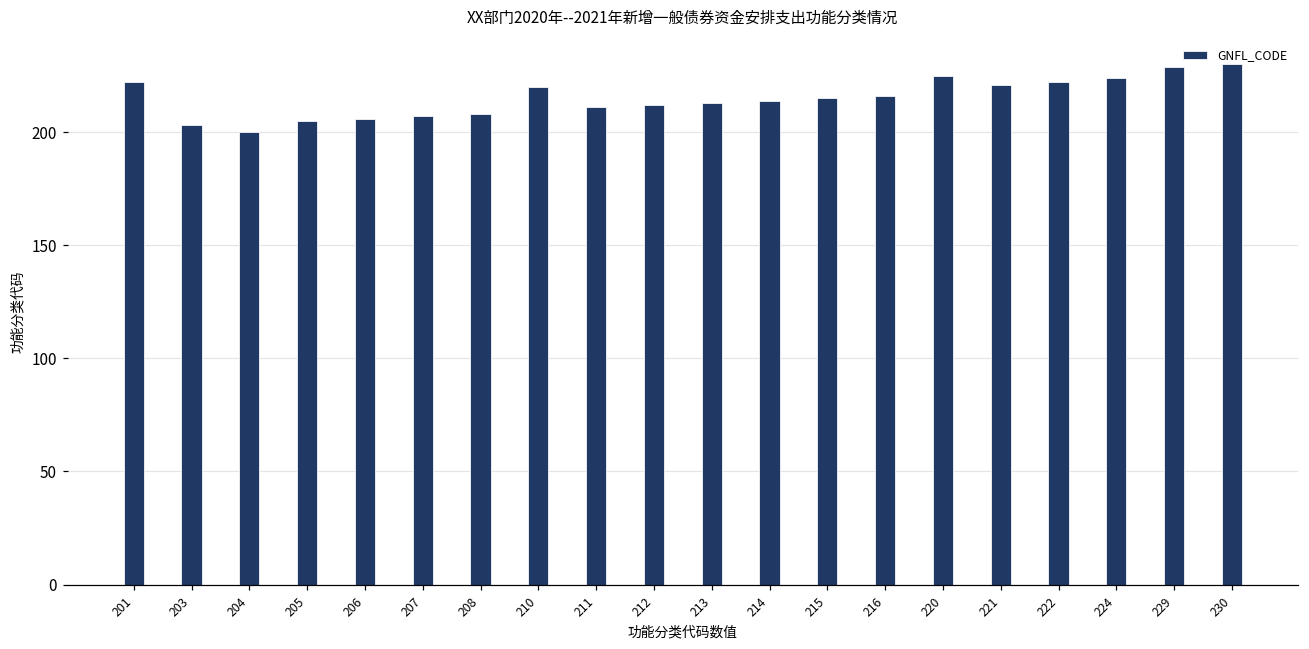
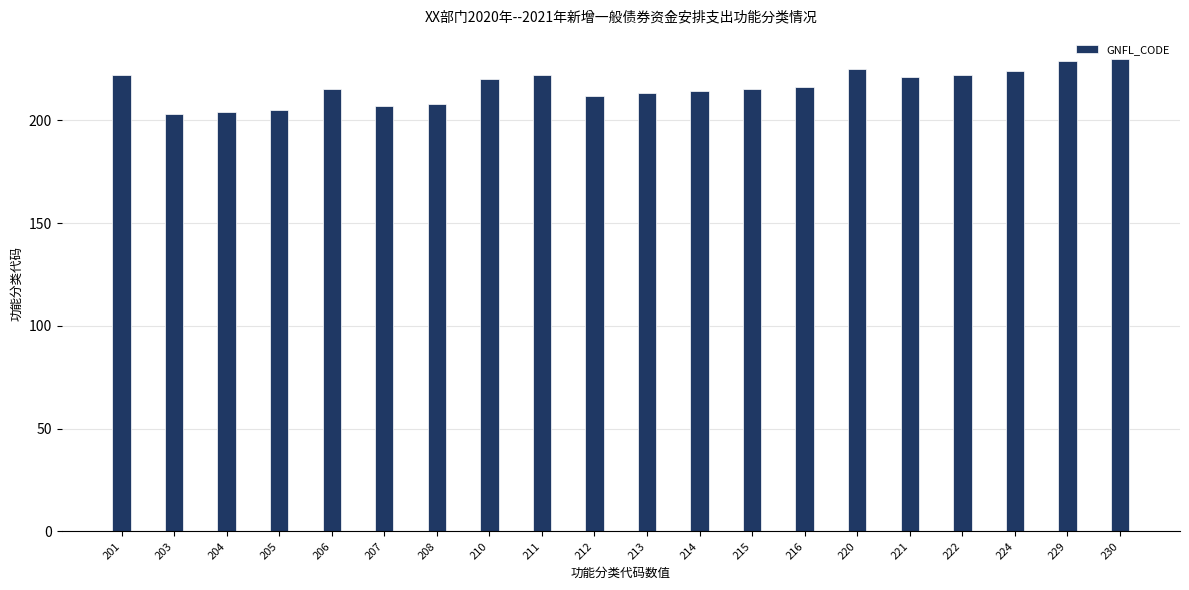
204: 200 -> 204
206: 206 -> 215
211: 211 -> 222
